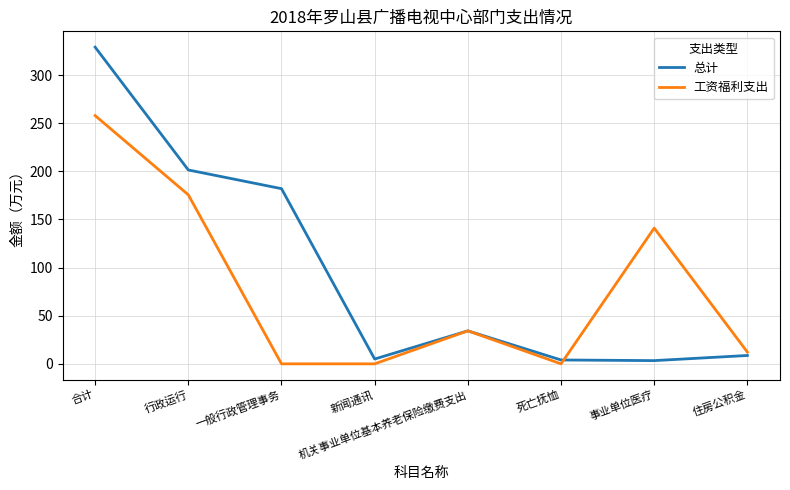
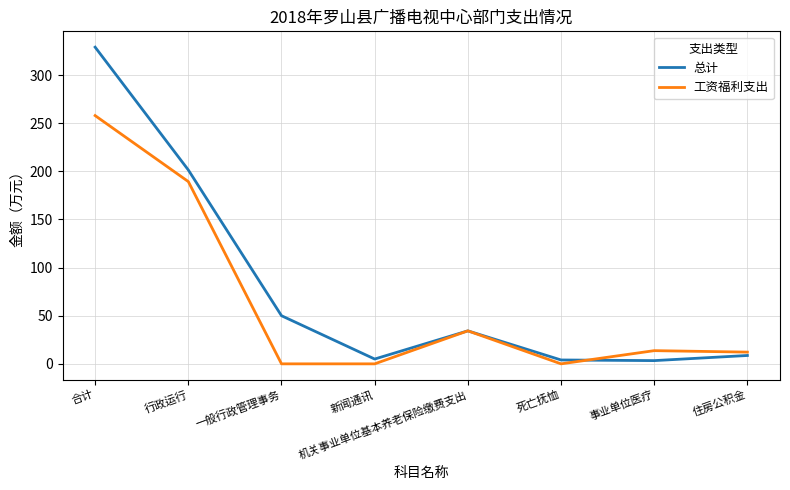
工资福利支出, 行政运行: 180 -> 190
总计, 一般行政管理事务: 180 -> 50
工资福利支出, 事业单位医疗: 140 -> 10
